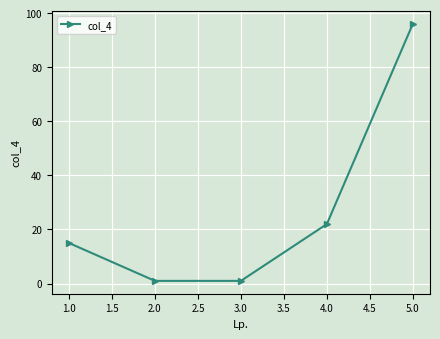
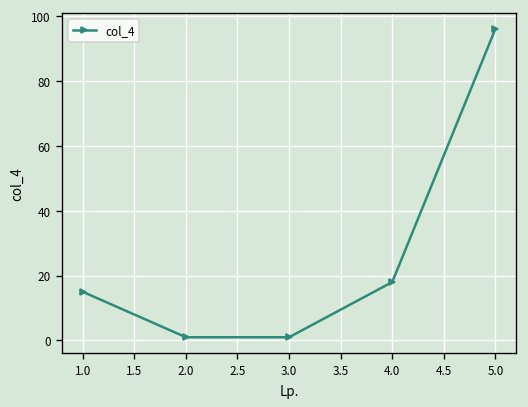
4.0: 22 -> 18
